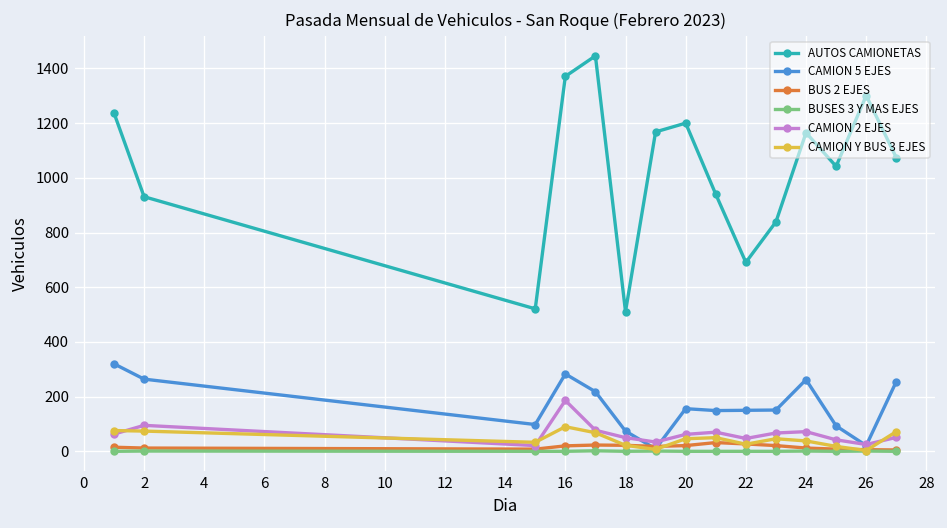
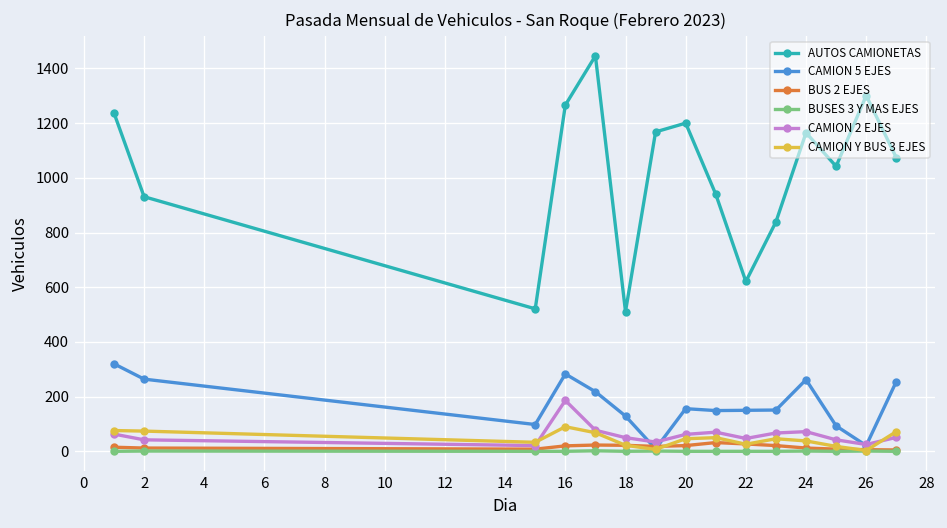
CAMION 2 EJES, 2: 100 -> 40
AUTOS CAMIONETAS, 16: 1370 -> 1270
CAMION 5 EJES, 18: 70 -> 130
AUTOS CAMIONETAS, 22: 690 -> 620
